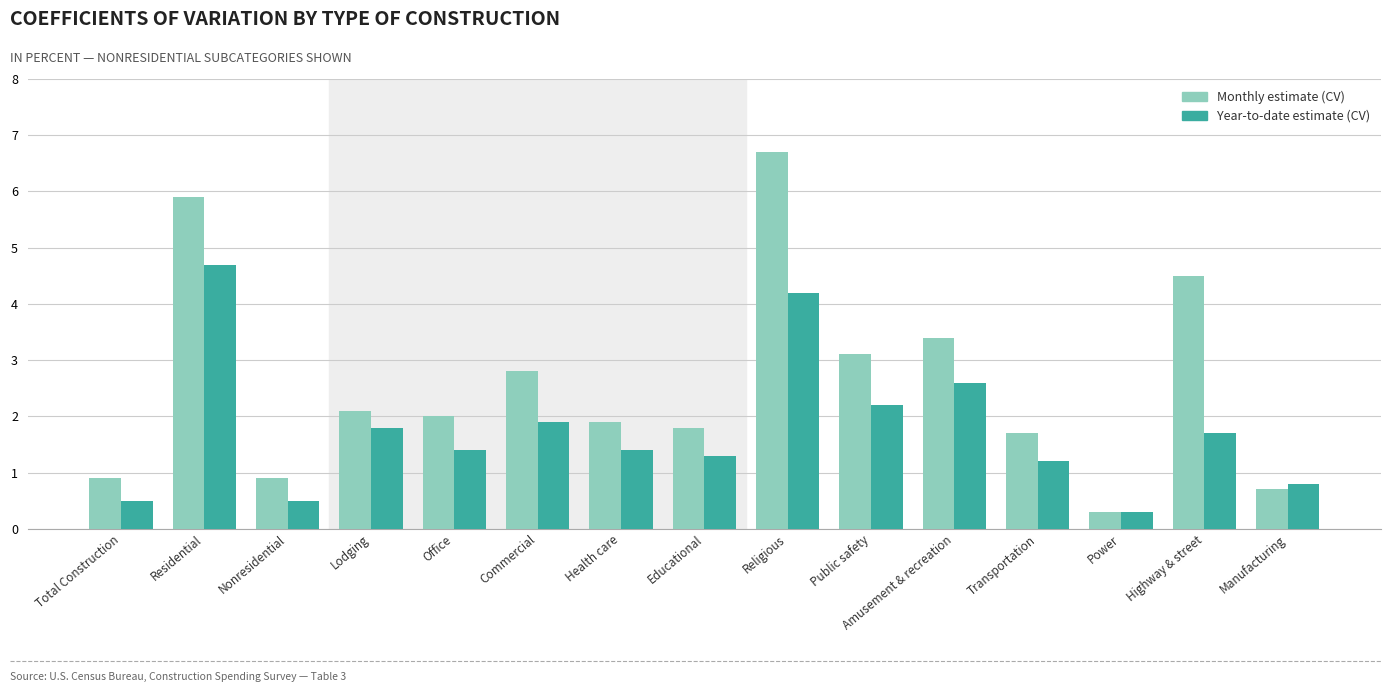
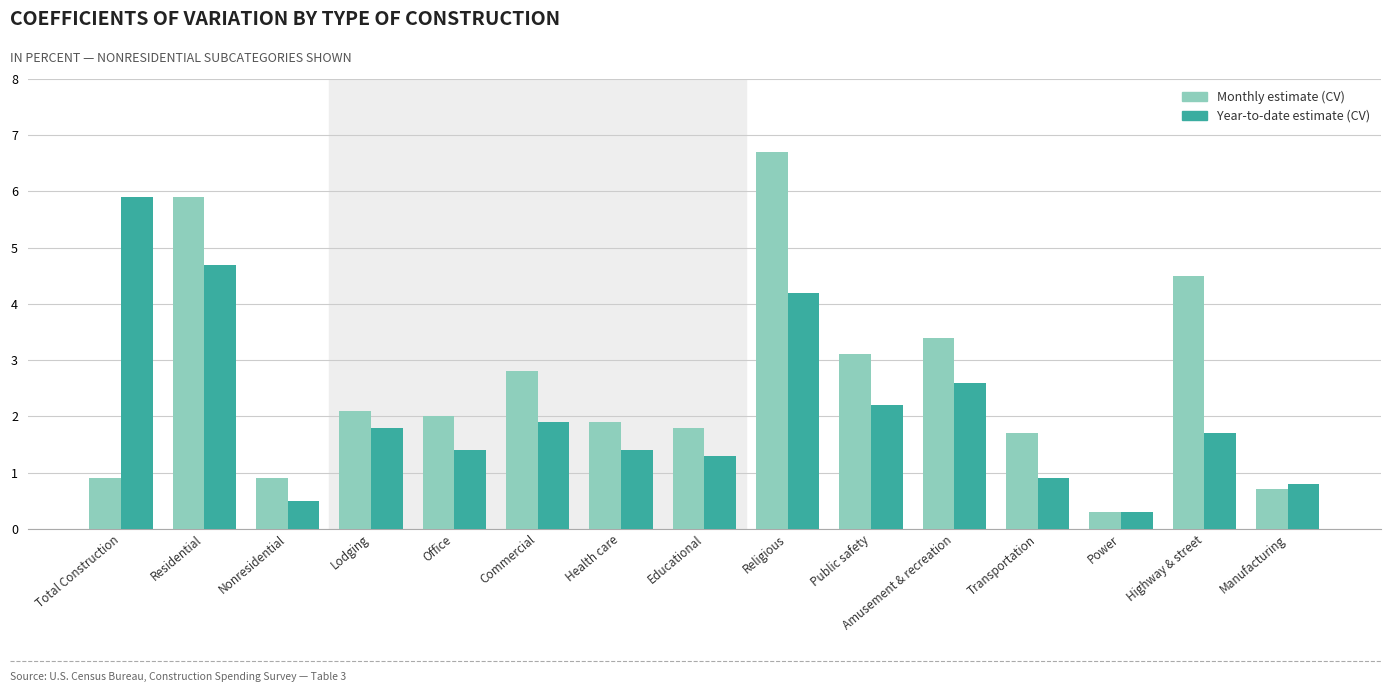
Year-to-date estimate (CV), Total Construction: 0.5 -> 5.9
Year-to-date estimate (CV), Transportation: 1.2 -> 0.9
